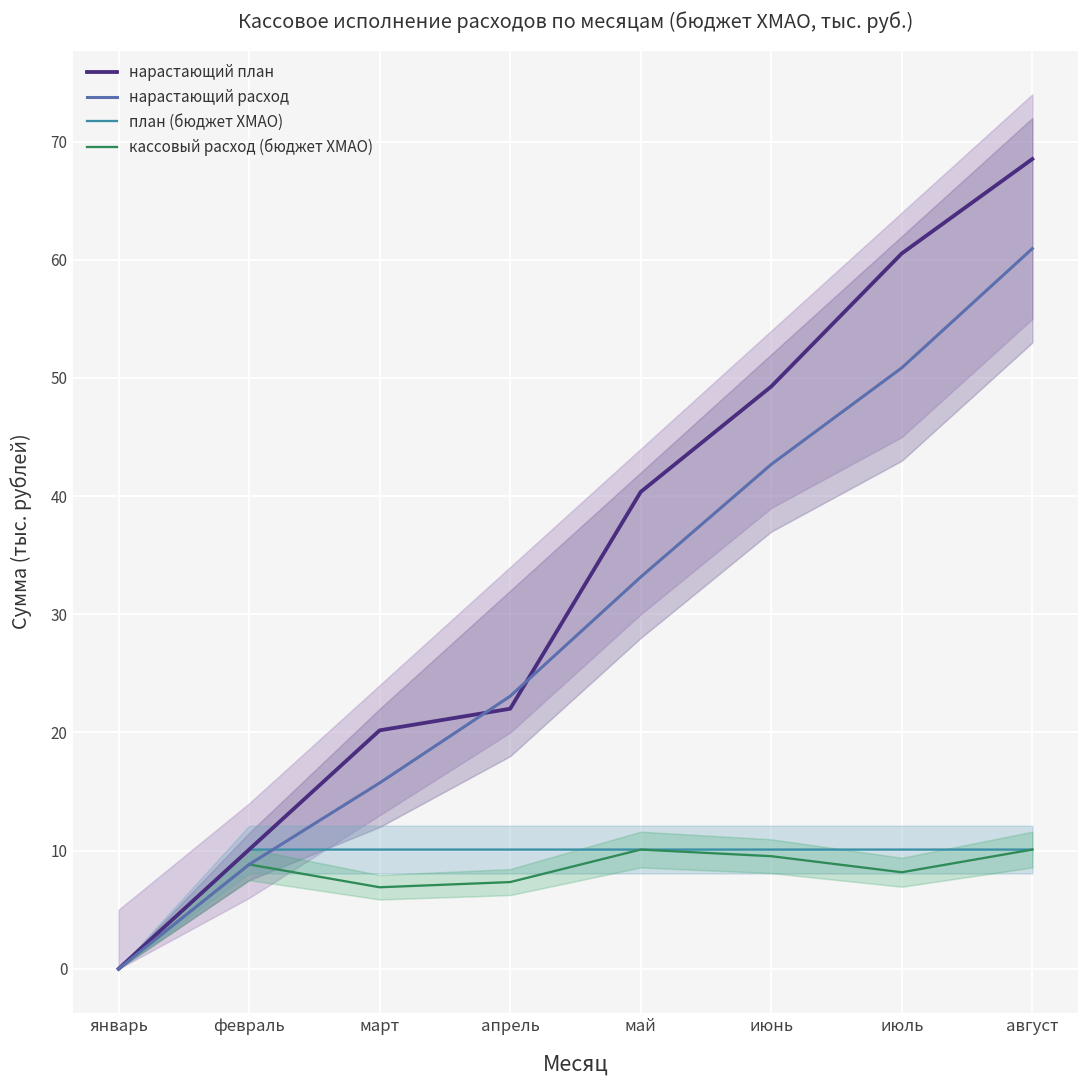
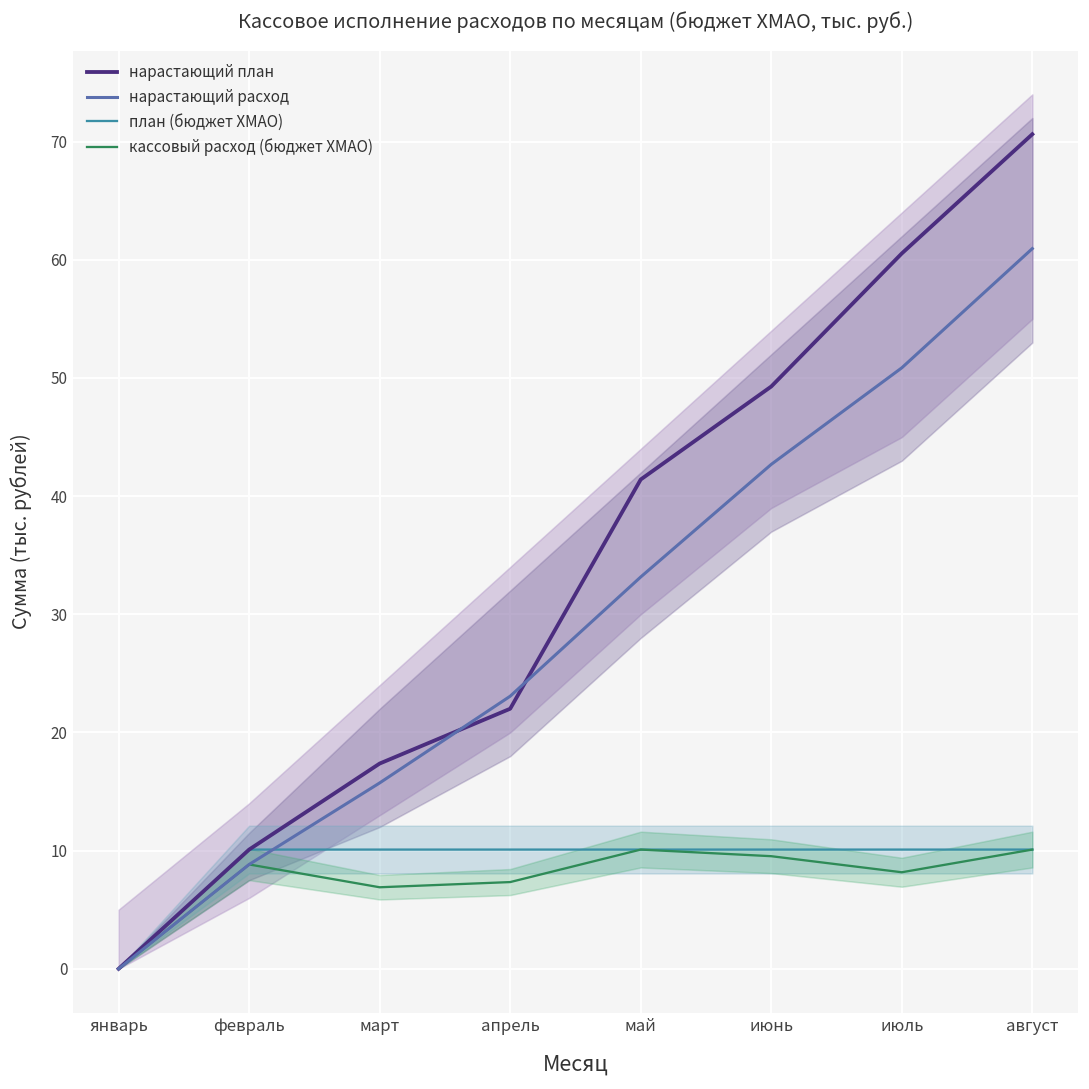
нарастающий план, март: 20.2 -> 17.4
нарастающий план, май: 40.4 -> 41.4
нарастающий план, август: 68.5 -> 70.6
